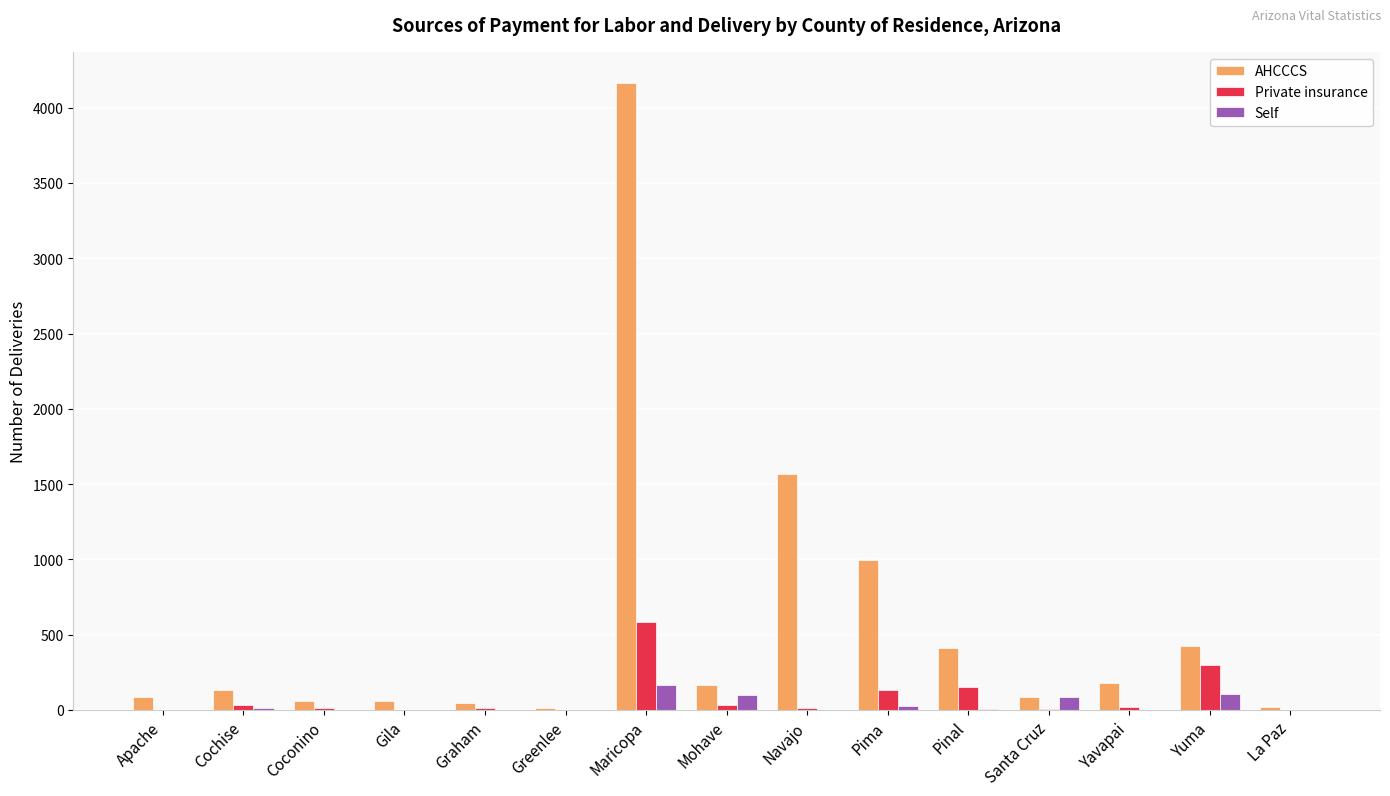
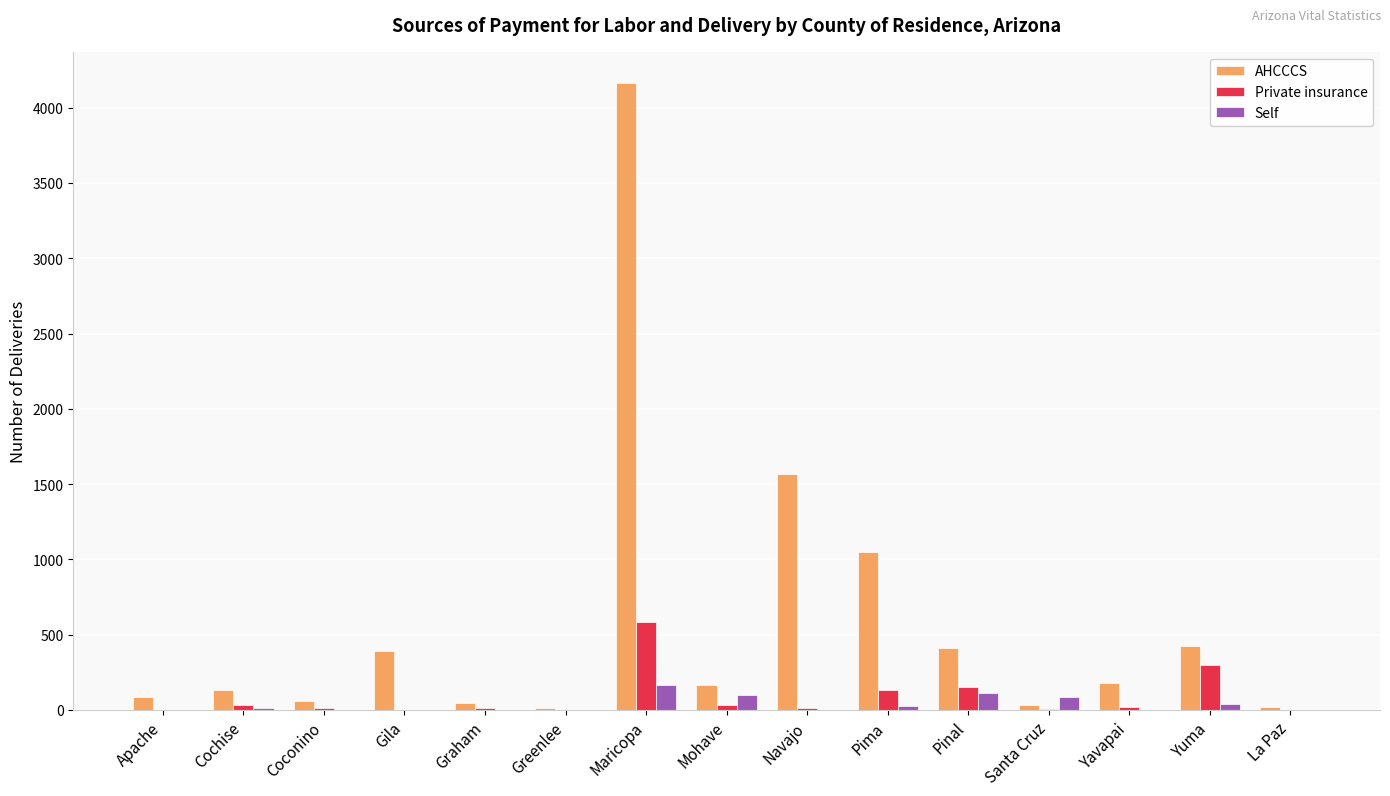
AHCCCS, Gila: 60 -> 390
AHCCCS, Pima: 1000 -> 1050
Self, Pinal: 10 -> 120
AHCCCS, Santa Cruz: 90 -> 30
Self, Yuma: 110 -> 40
